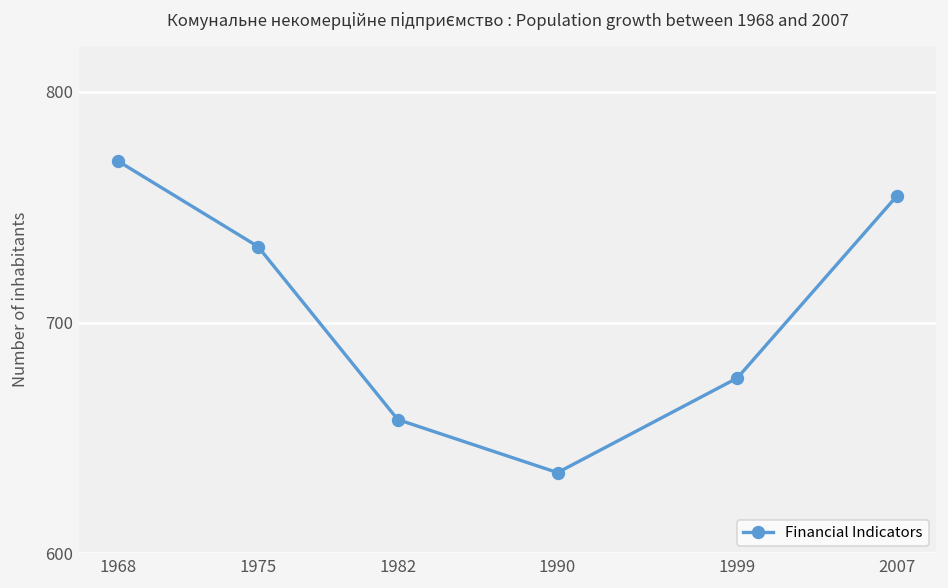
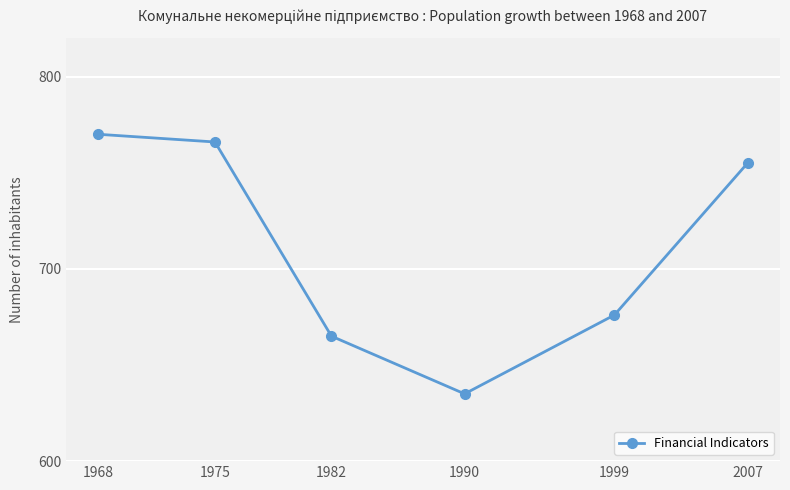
1975: 733 -> 766
1982: 658 -> 665
